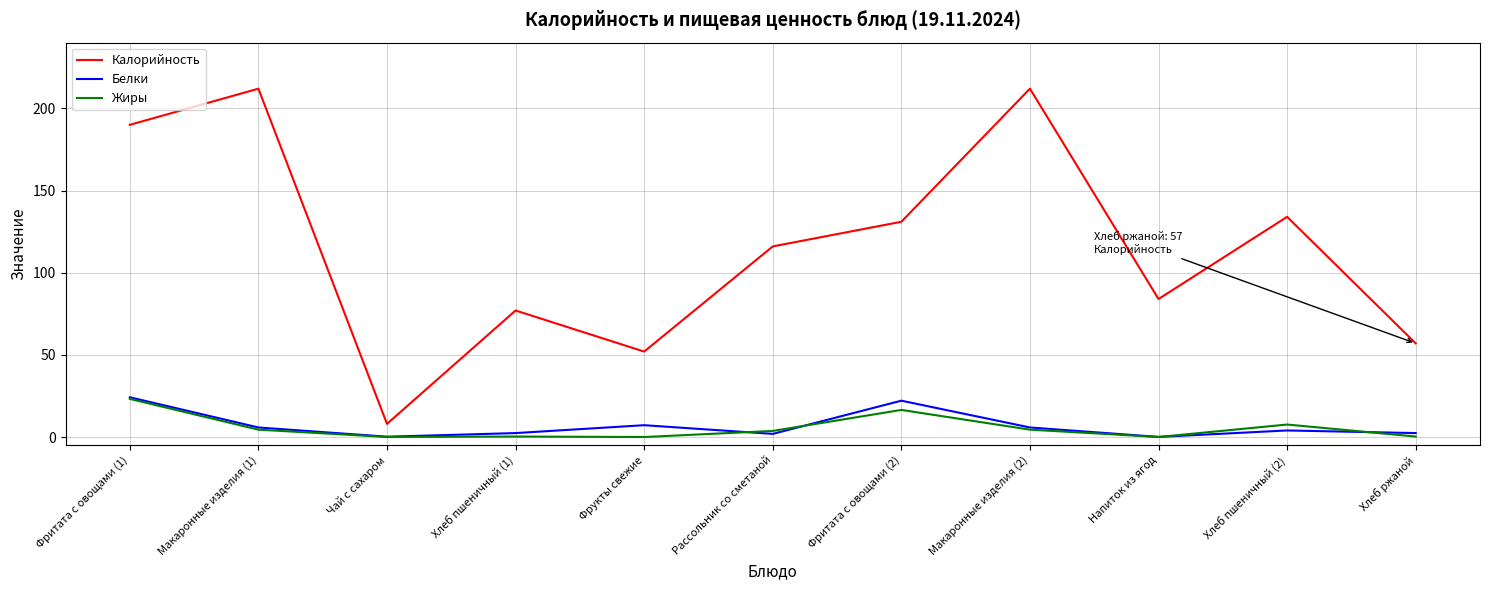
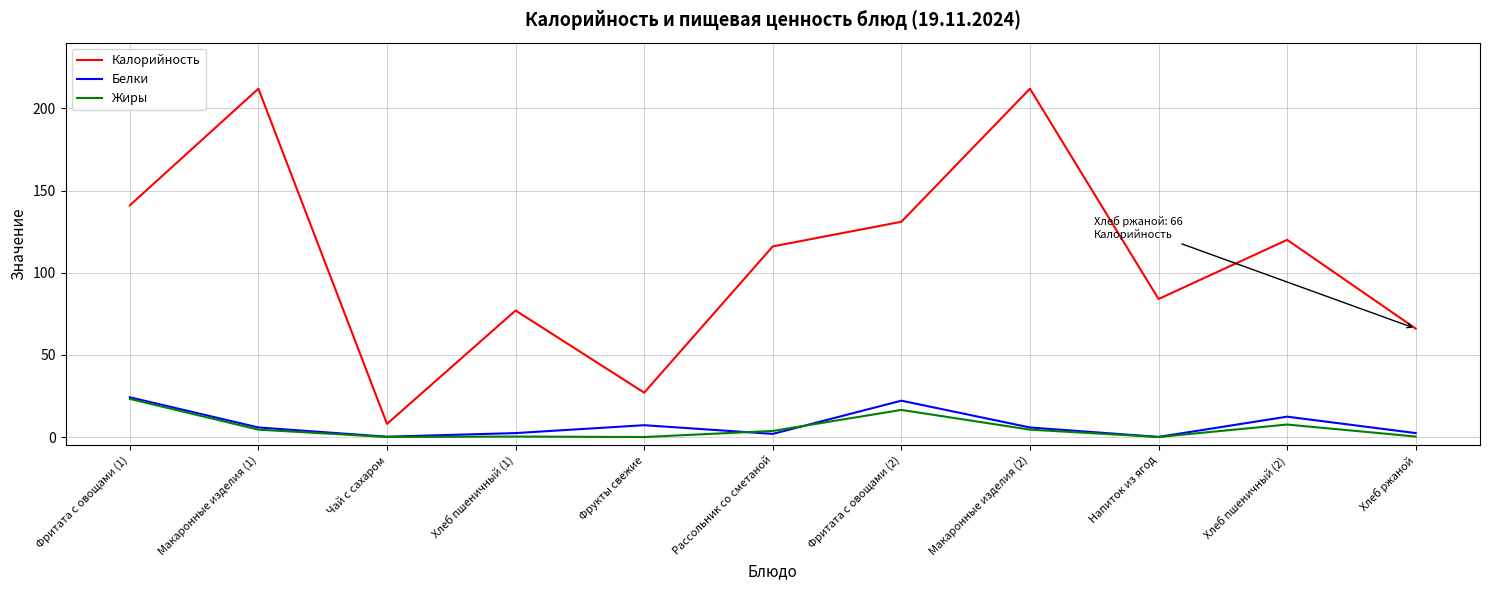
Калорийность, Фритата с овощами (1): 190 -> 141
Калорийность, Фрукты свежие: 52 -> 27
Калорийность, Хлеб пшеничный (2): 134 -> 120
Белки, Хлеб пшеничный (2): 4 -> 12
Калорийность, Хлеб ржаной: 57 -> 66
